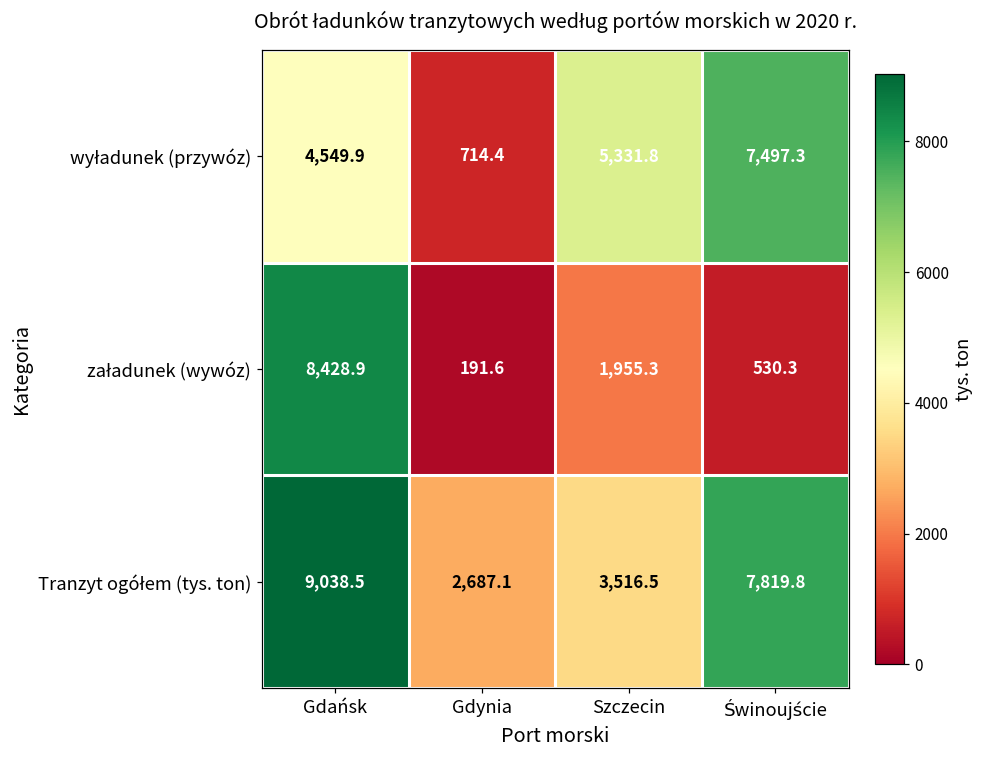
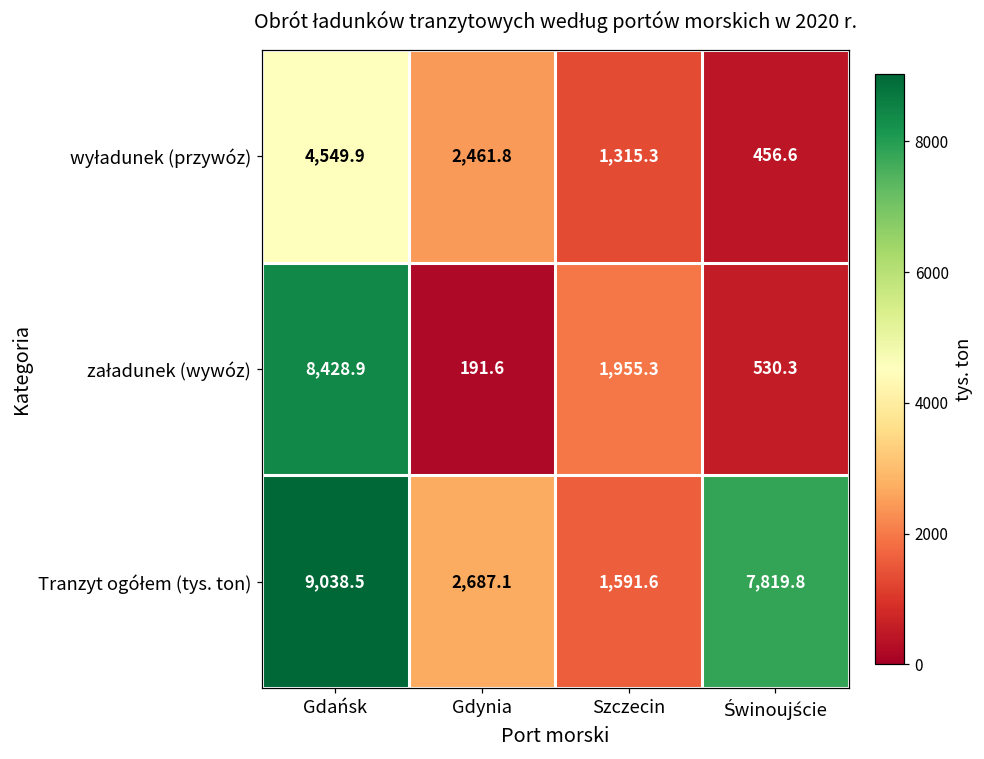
wyładunek (przywóz), Gdynia: 714.4 -> 2,461.8
wyładunek (przywóz), Szczecin: 5,331.8 -> 1,315.3
wyładunek (przywóz), Świnoujście: 7,497.3 -> 456.6
Tranzyt ogółem (tys. ton), Szczecin: 3,516.5 -> 1,591.6
